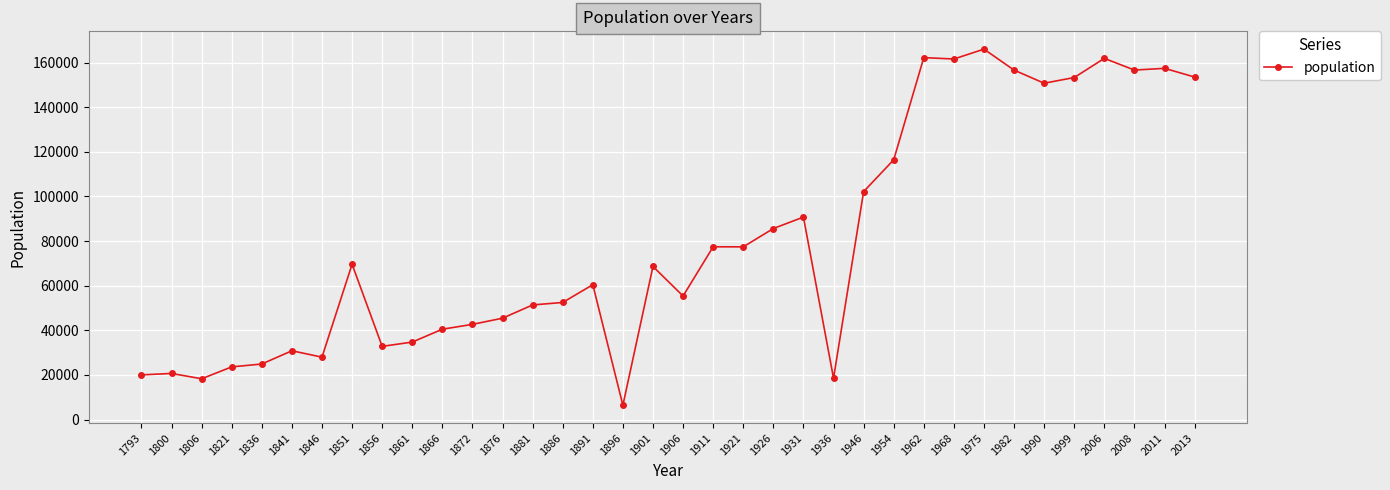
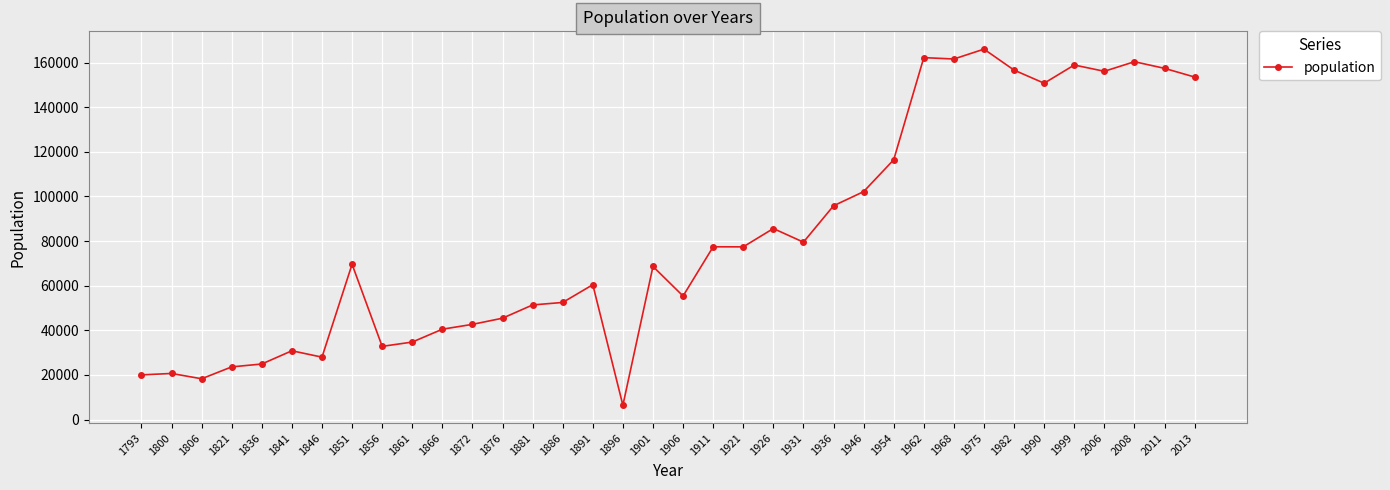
1931: 91000 -> 80000
1936: 19000 -> 96000
1999: 153000 -> 159000
2006: 162000 -> 156000
2008: 157000 -> 160000
